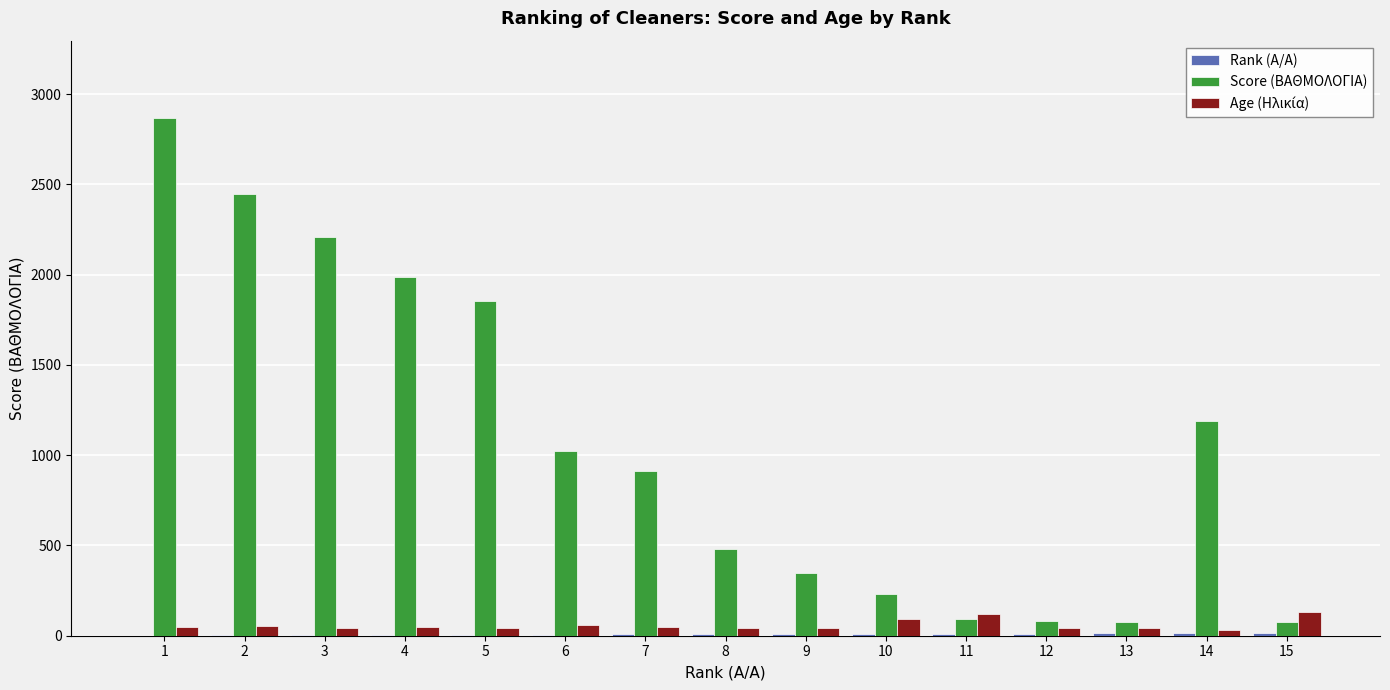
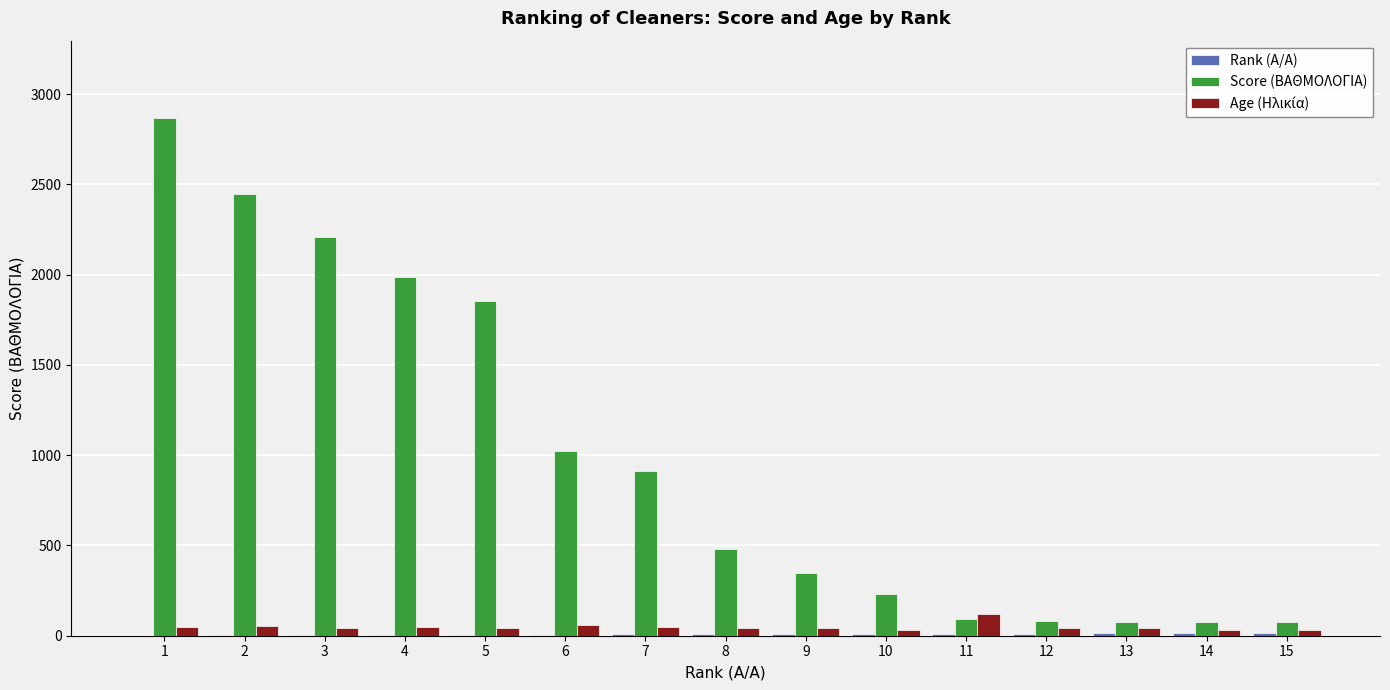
Age (Ηλικία), 10: 90 -> 30
Score (ΒΑΘΜΟΛΟΓΙΑ), 14: 1190 -> 80
Age (Ηλικία), 15: 130 -> 30
